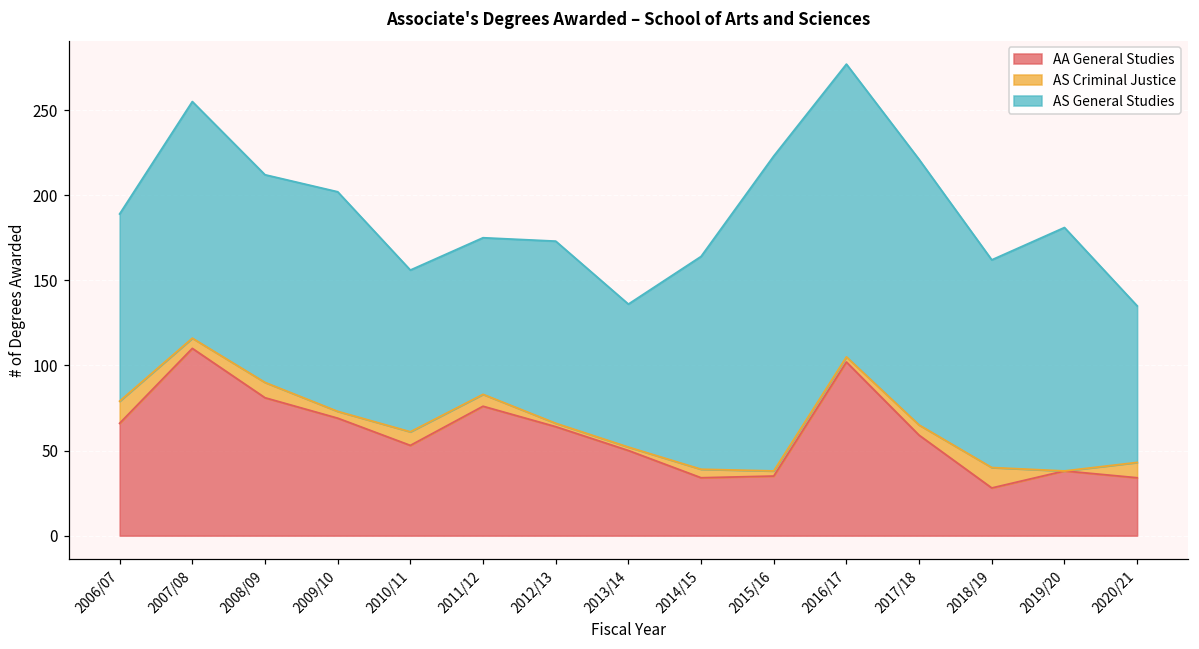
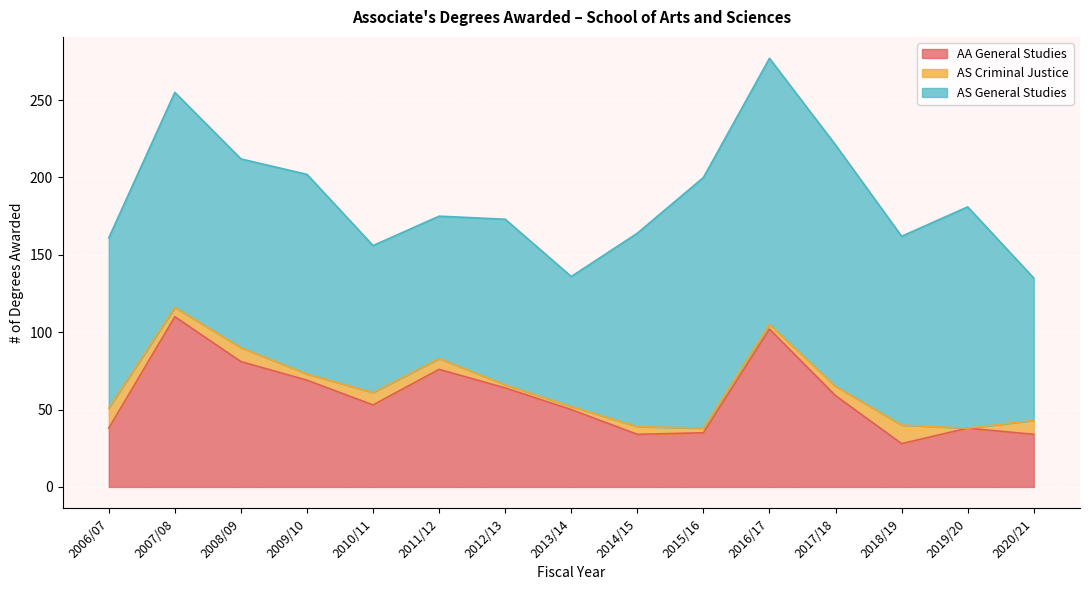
AA General Studies, 2006/07: 66 -> 38
AS General Studies, 2015/16: 185 -> 162
